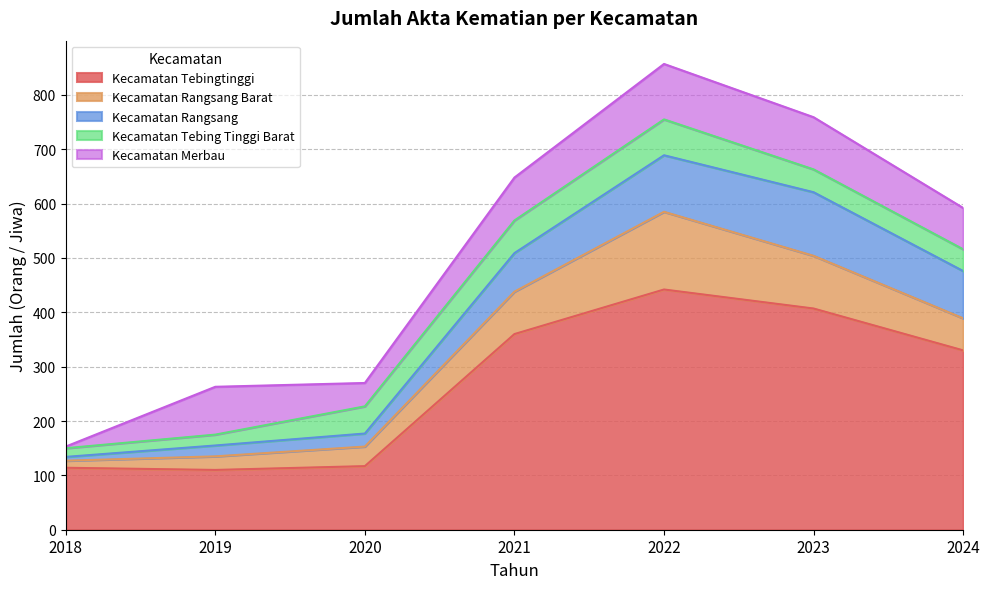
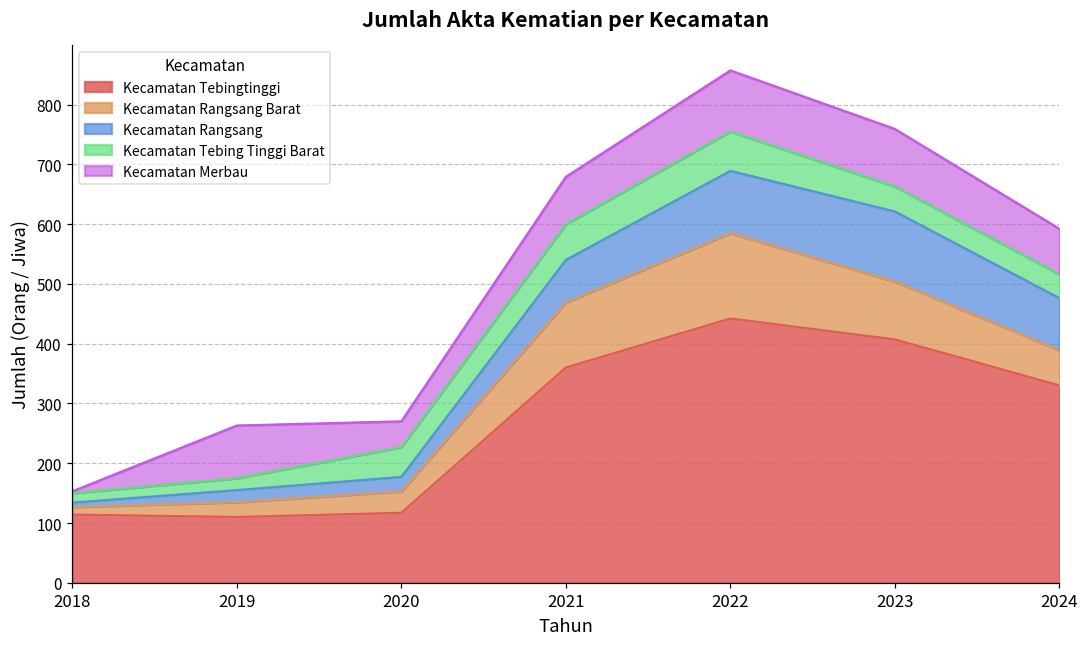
Kecamatan Rangsang Barat, 2021: 80 -> 110
